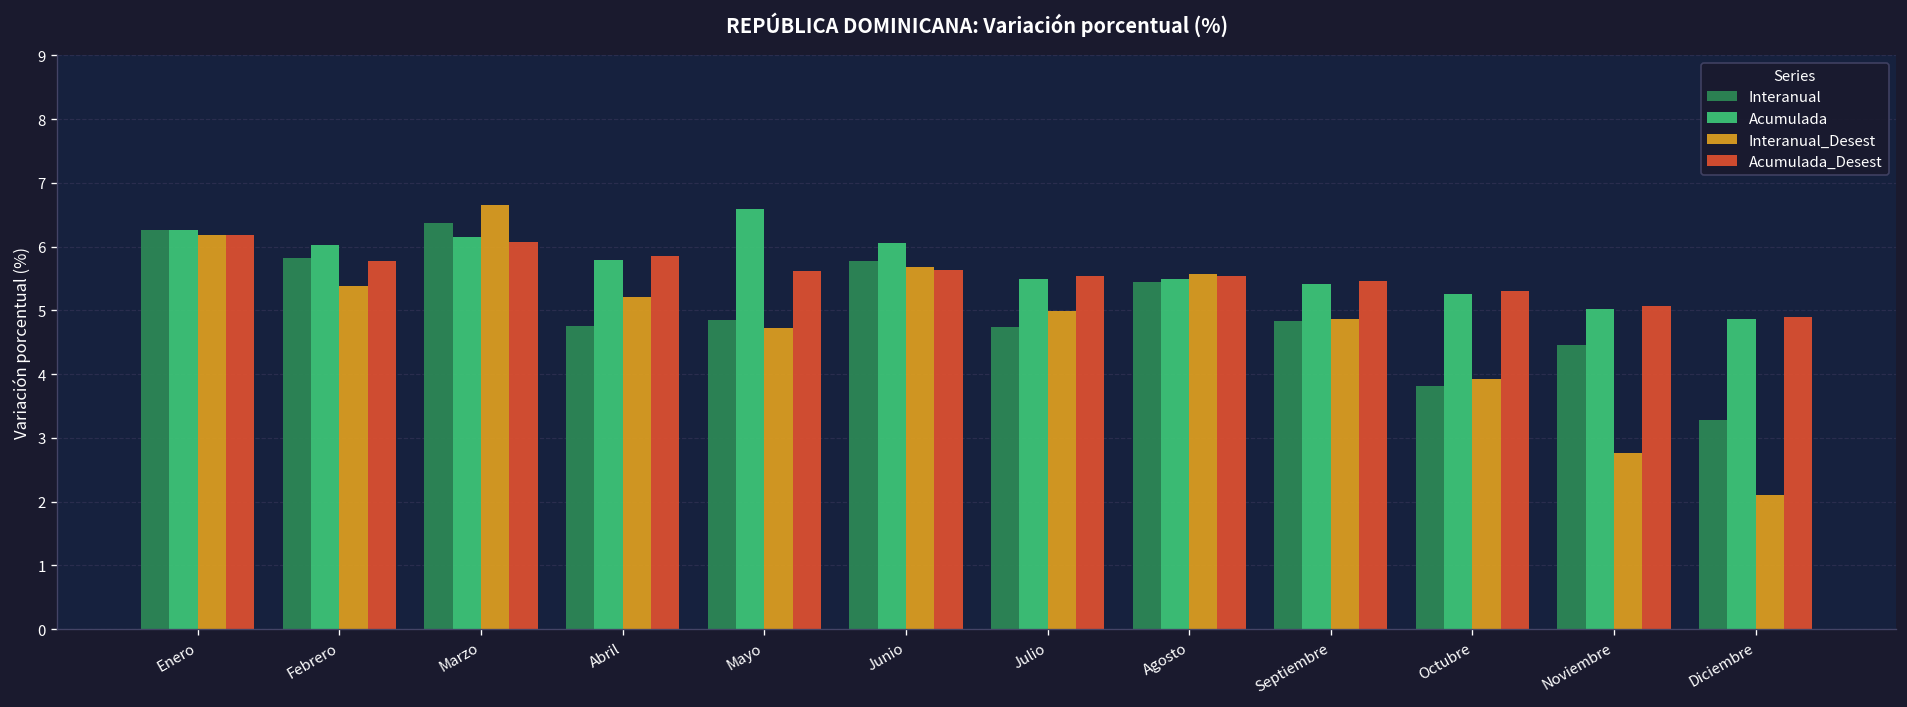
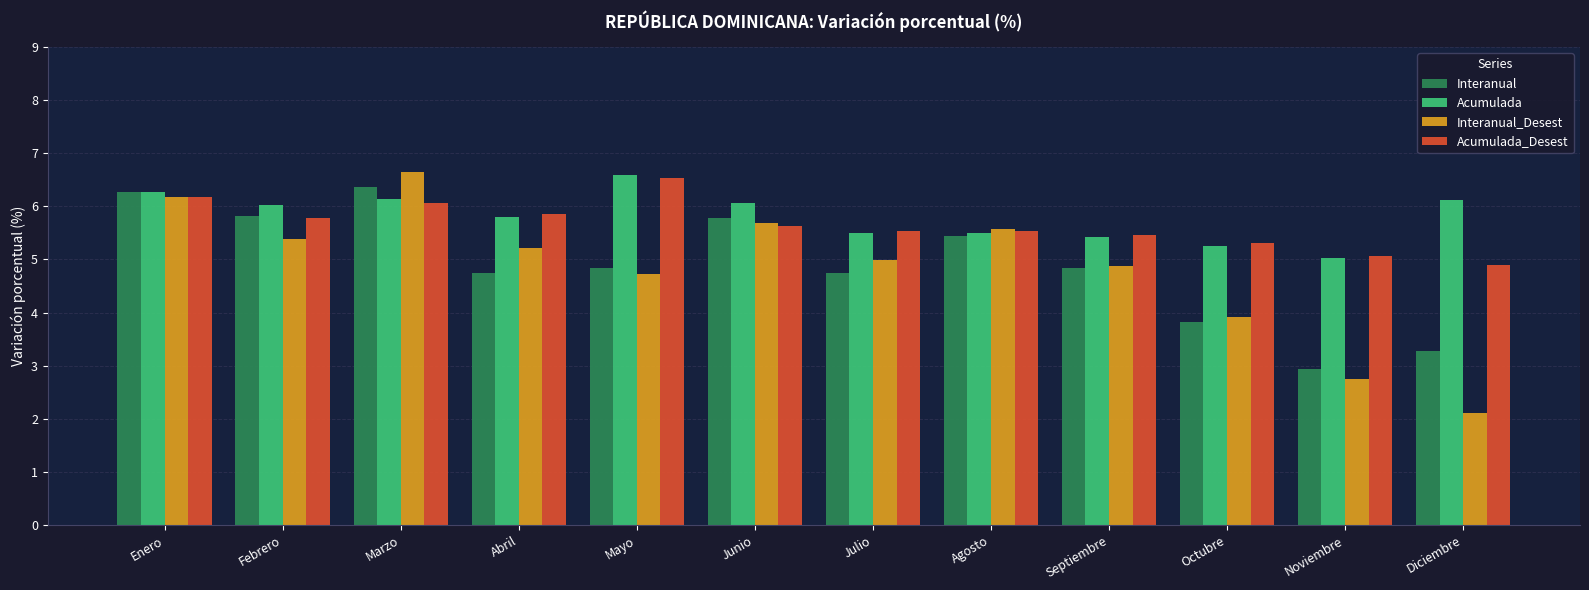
Acumulada_Desest, Mayo: 5.6 -> 6.5
Interanual, Noviembre: 4.5 -> 2.9
Acumulada, Diciembre: 4.9 -> 6.1
